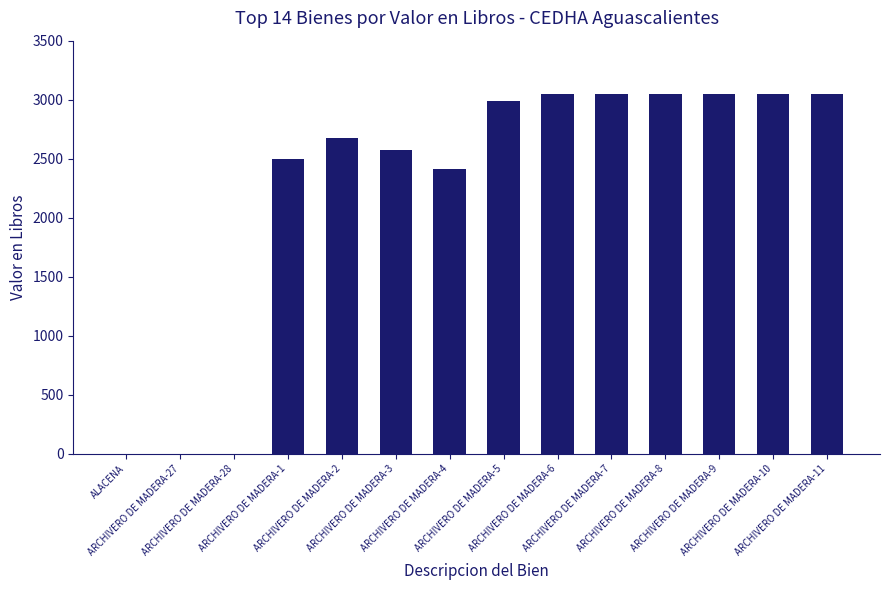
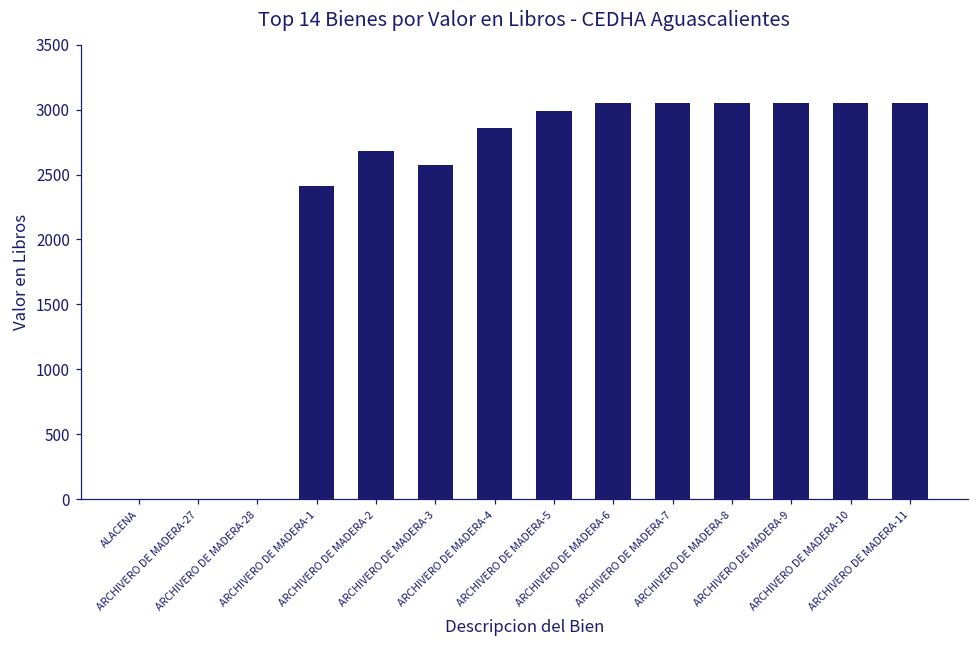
ARCHIVERO DE MADERA-1: 2500 -> 2420
ARCHIVERO DE MADERA-4: 2420 -> 2860
